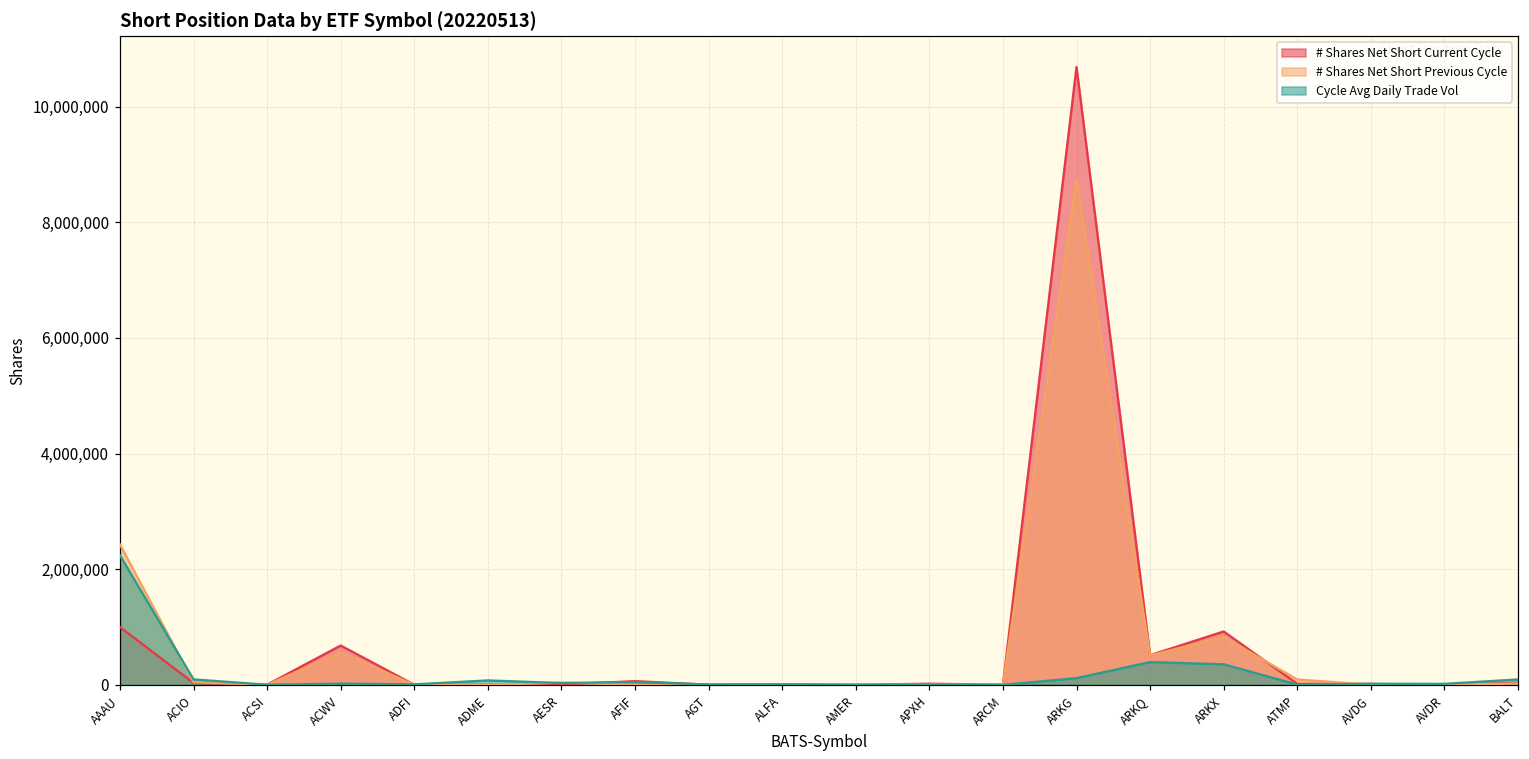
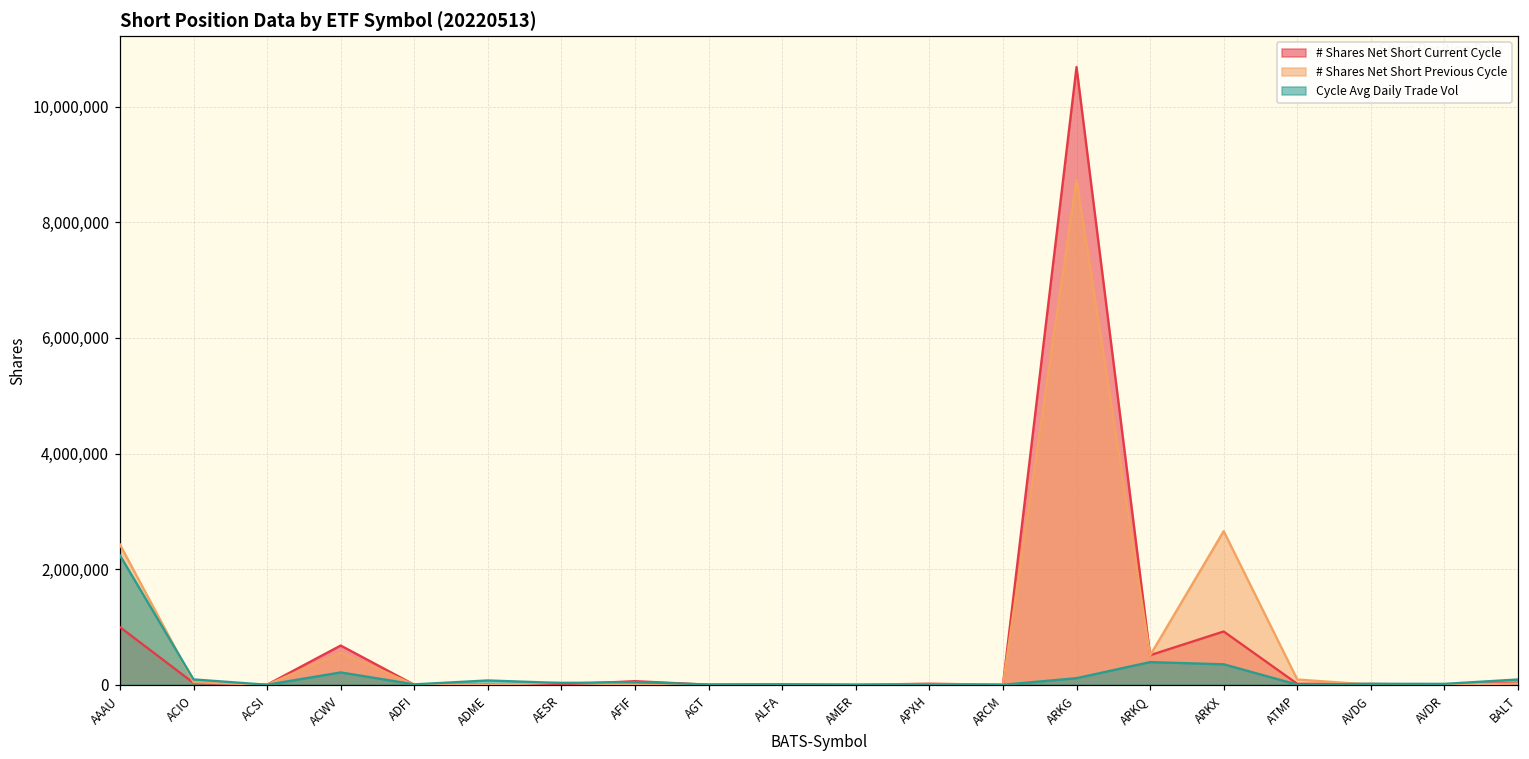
Cycle Avg Daily Trade Vol, ACWV: 0 -> 200,000
# Shares Net Short Previous Cycle, ARKX: 800,000 -> 2,700,000
